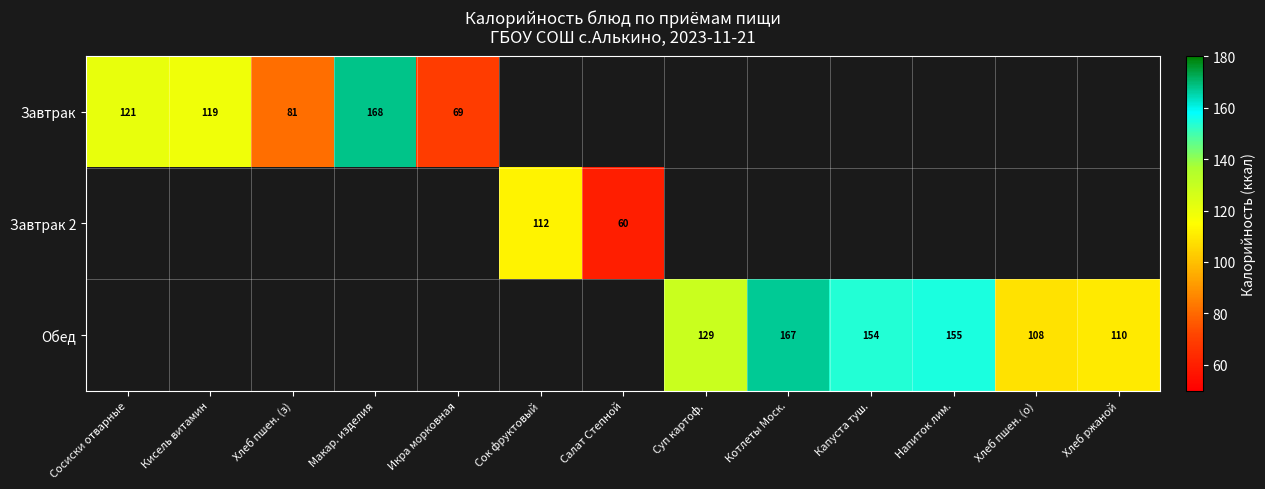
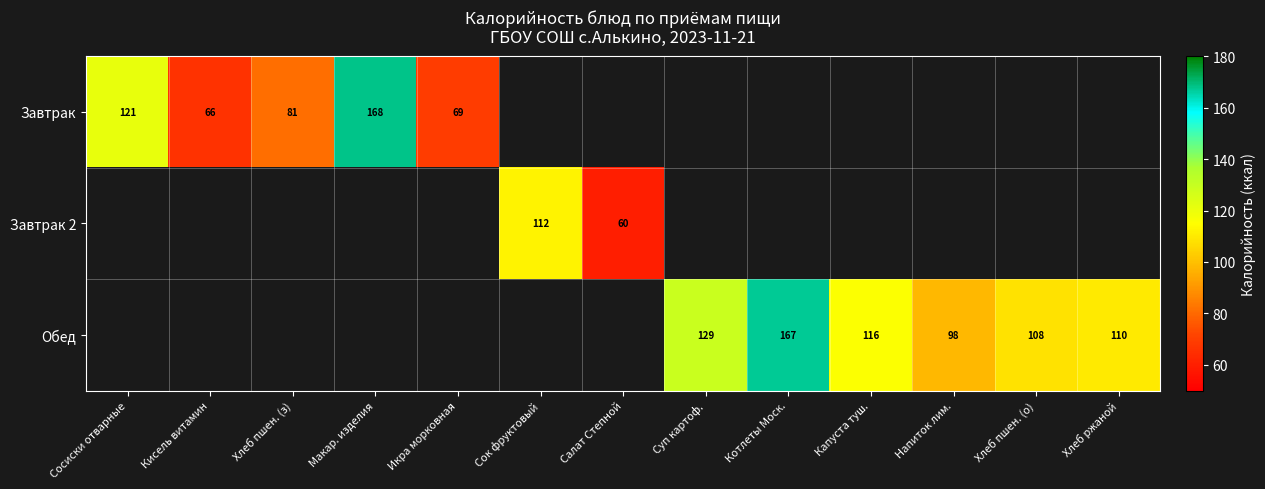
Завтрак, Кисель витамин: 119 -> 66
Обед, Капуста туш.: 154 -> 116
Обед, Напиток лим.: 155 -> 98
